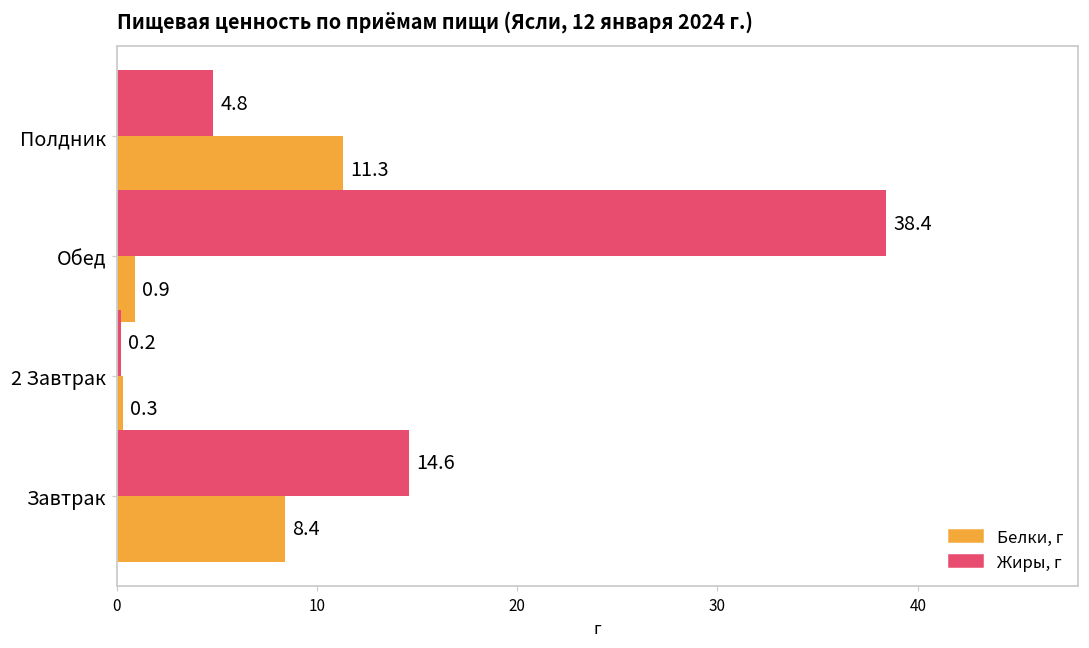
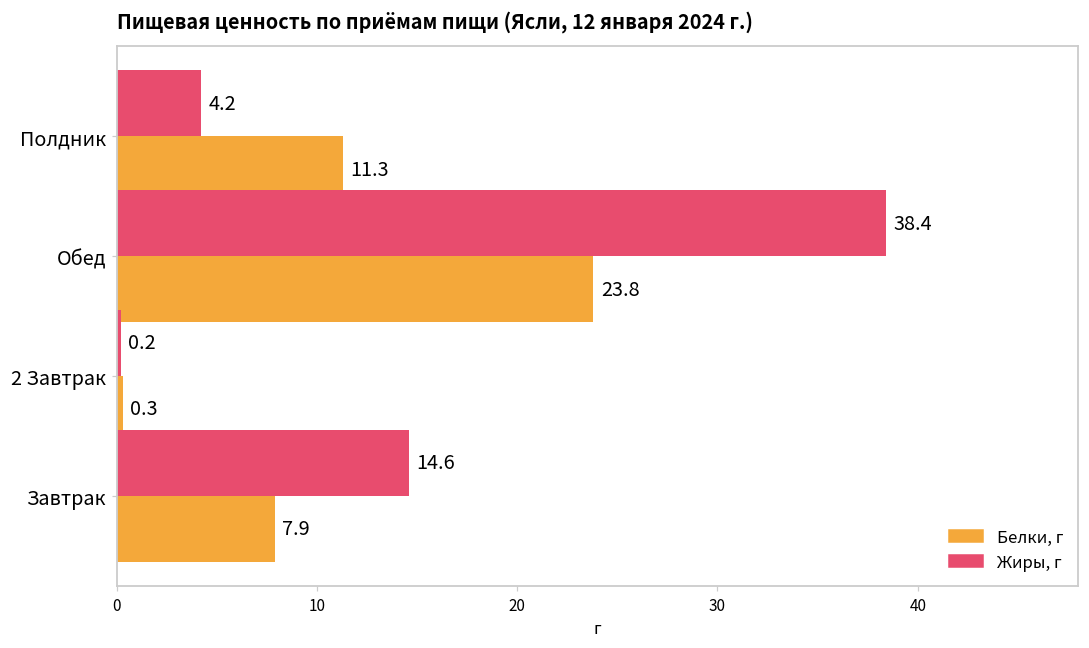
Жиры, г, Полдник: 4.8 -> 4.2
Белки, г, Обед: 0.9 -> 23.8
Белки, г, Завтрак: 8.4 -> 7.9
